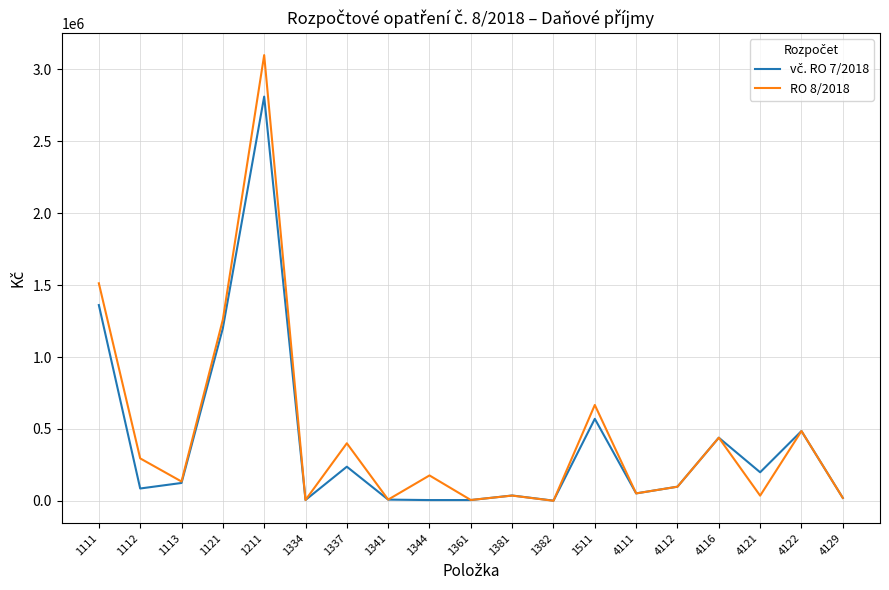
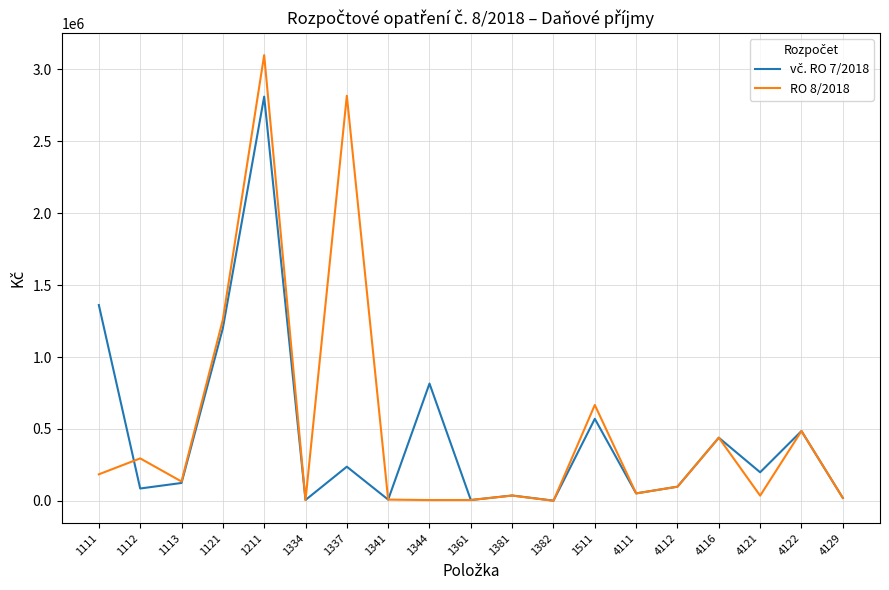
RO 8/2018, 1111: 1510000 -> 180000
RO 8/2018, 1337: 400000 -> 2820000
vč. RO 7/2018, 1344: 10000 -> 820000
RO 8/2018, 1344: 180000 -> 10000
